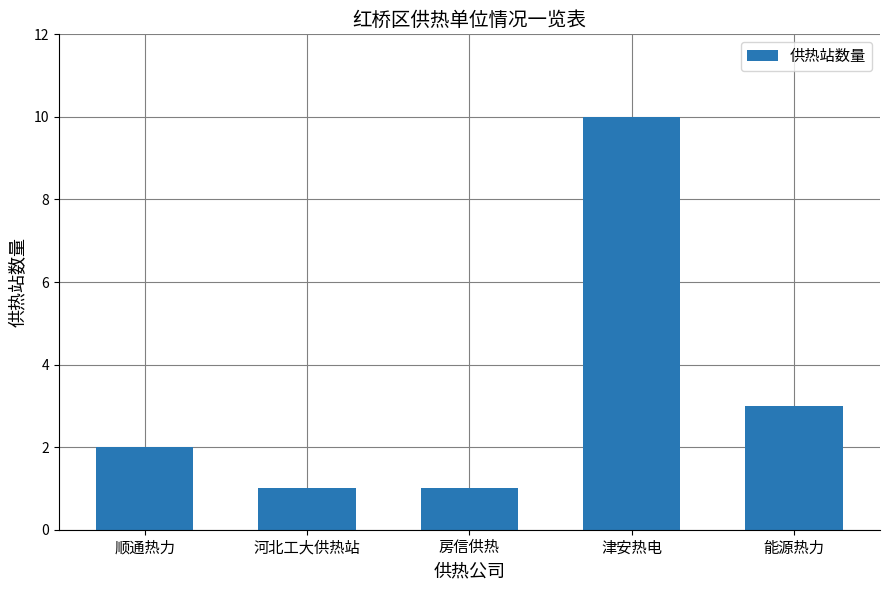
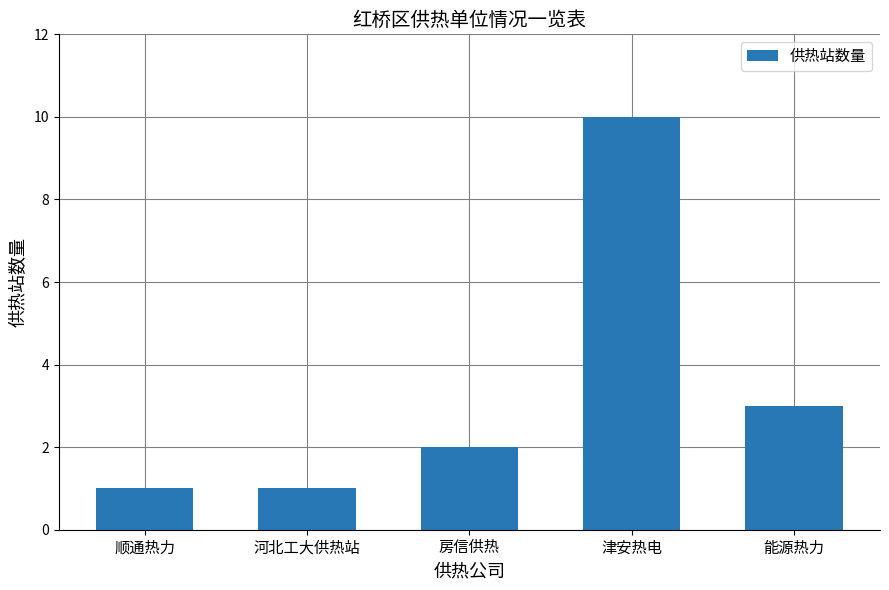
顺通热力: 2 -> 1
房信供热: 1 -> 2
